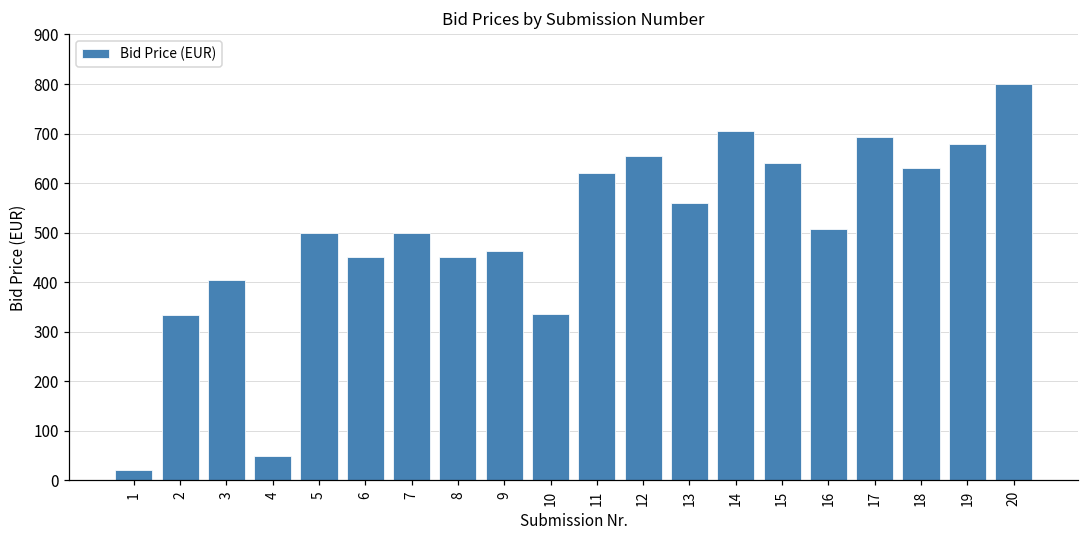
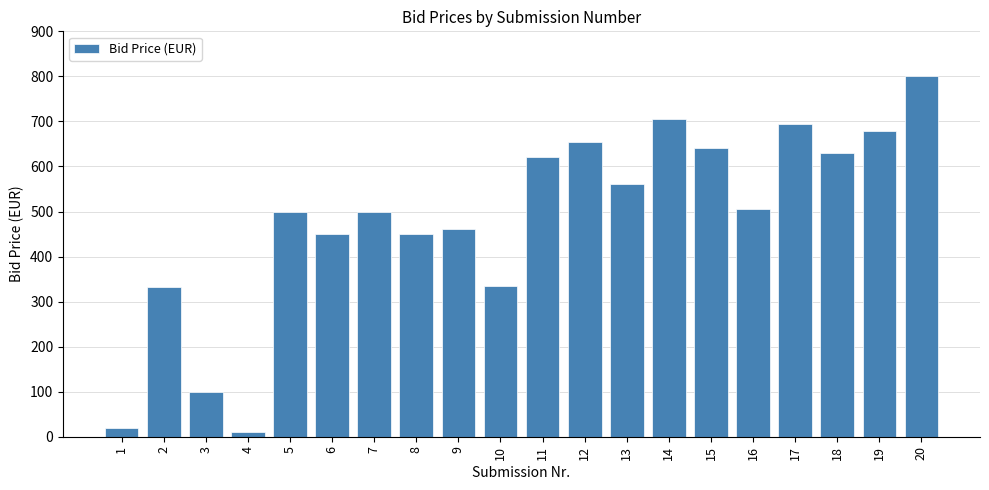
3: 400 -> 100
4: 50 -> 10
